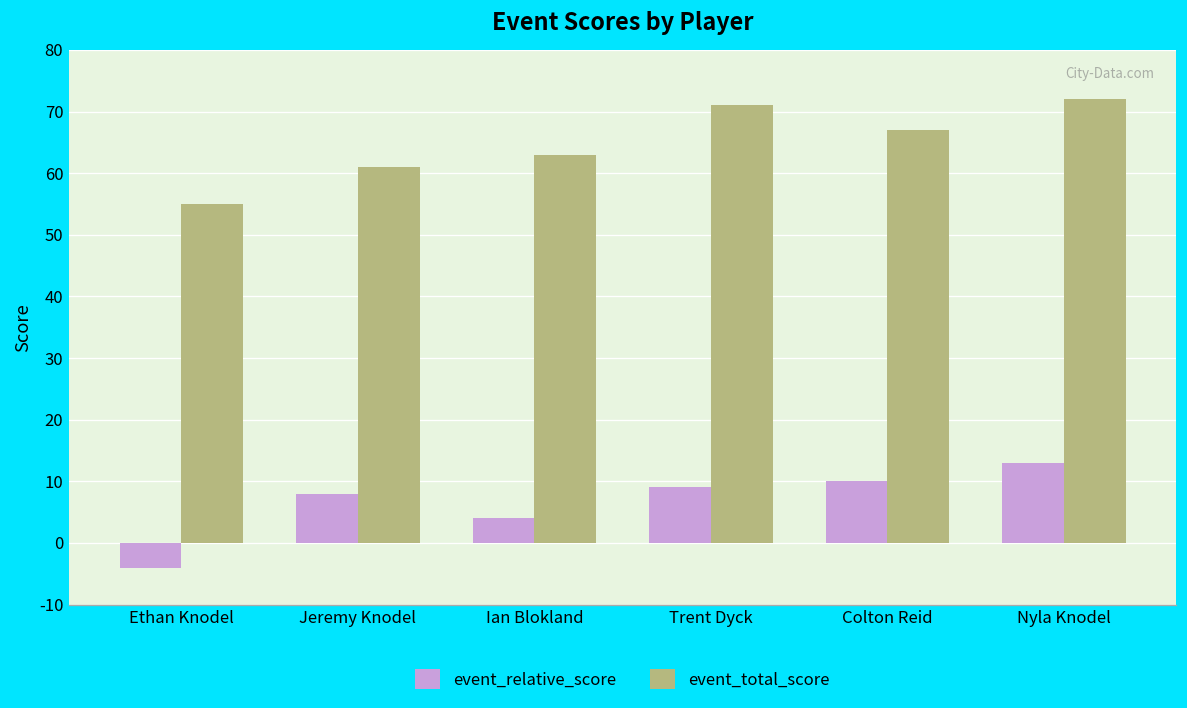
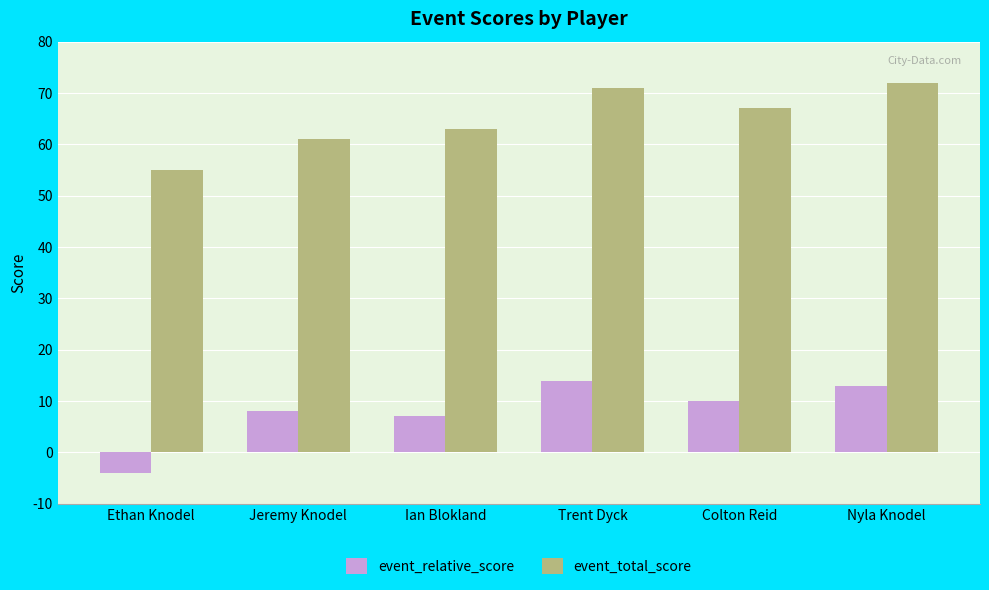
event_relative_score, Ian Blokland: 4 -> 7
event_relative_score, Trent Dyck: 9 -> 14
